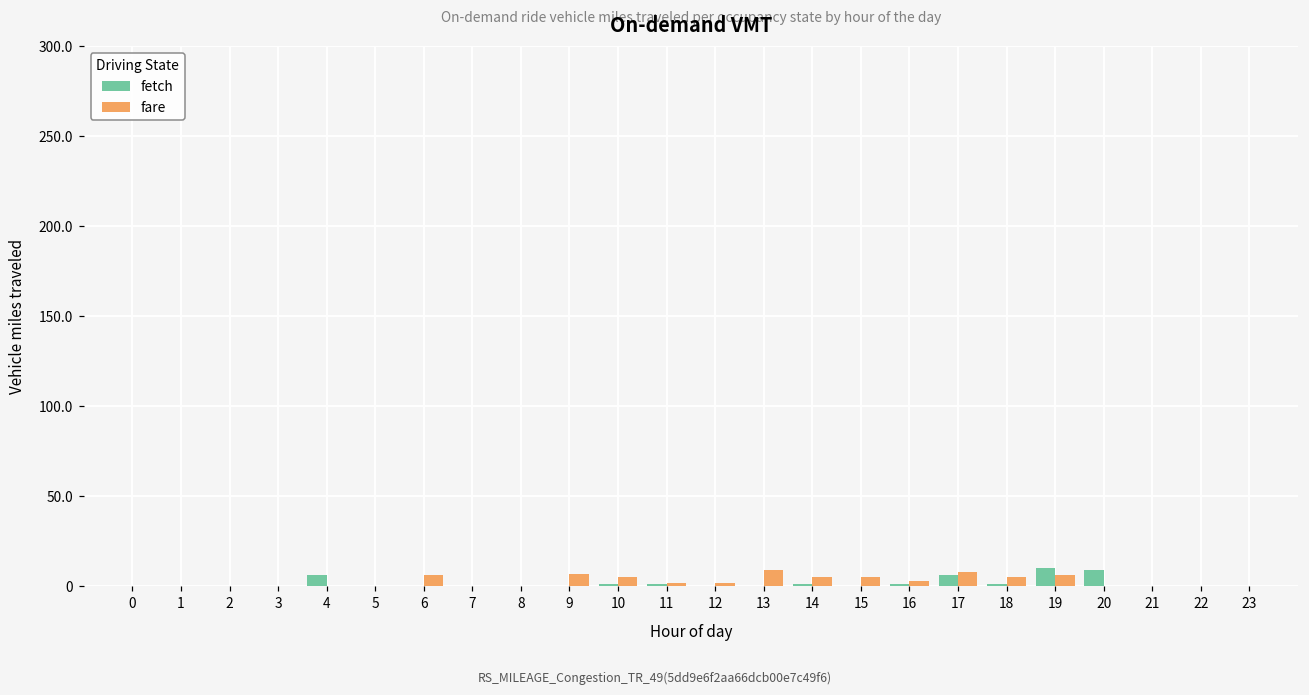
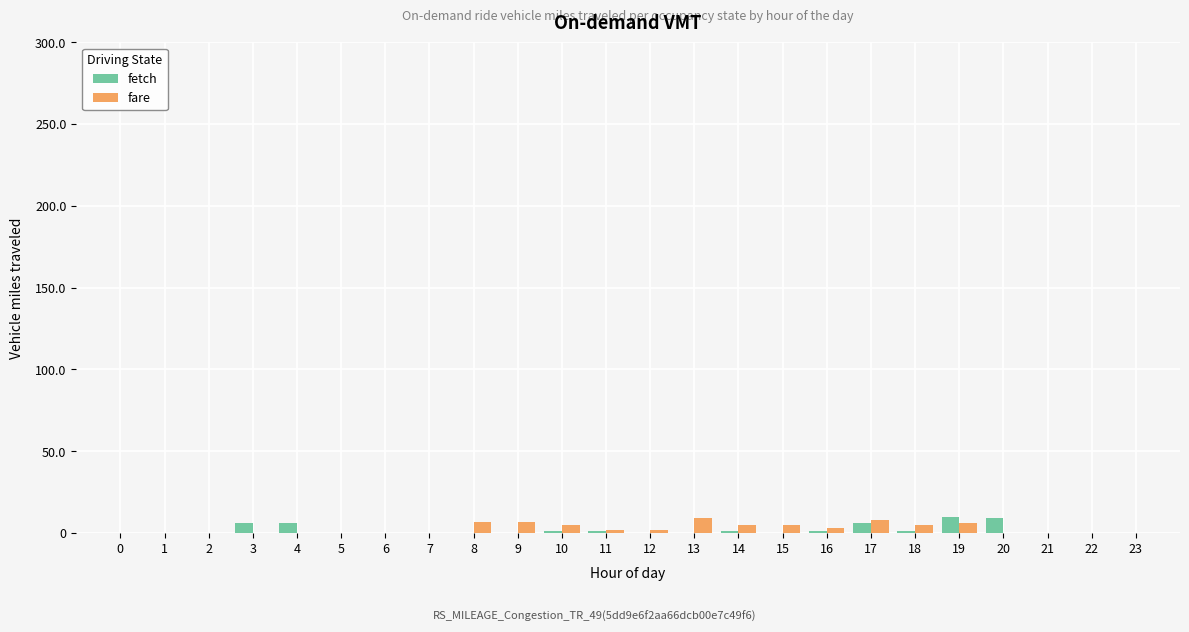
fetch, 3: 0 -> 6
fare, 6: 6 -> 0
fare, 8: 0 -> 7
